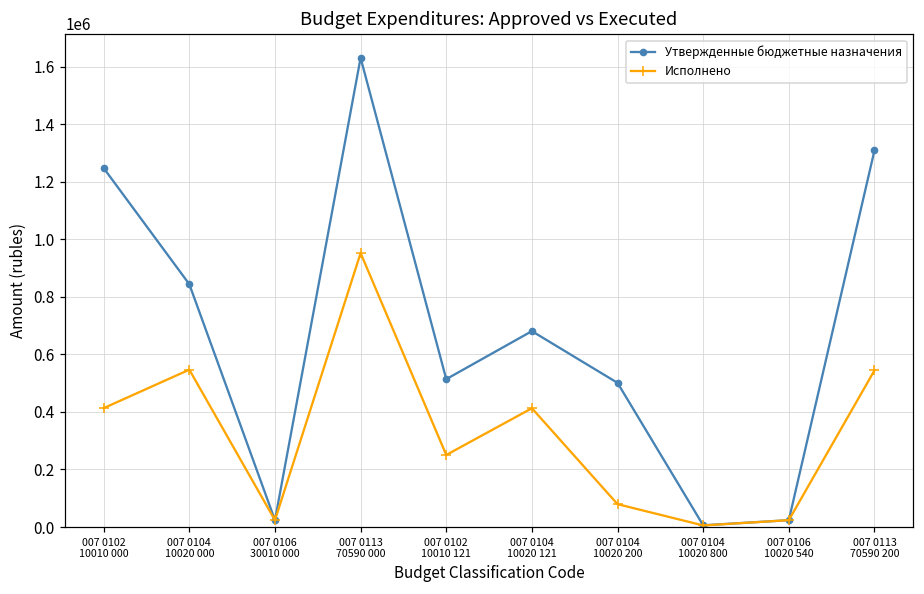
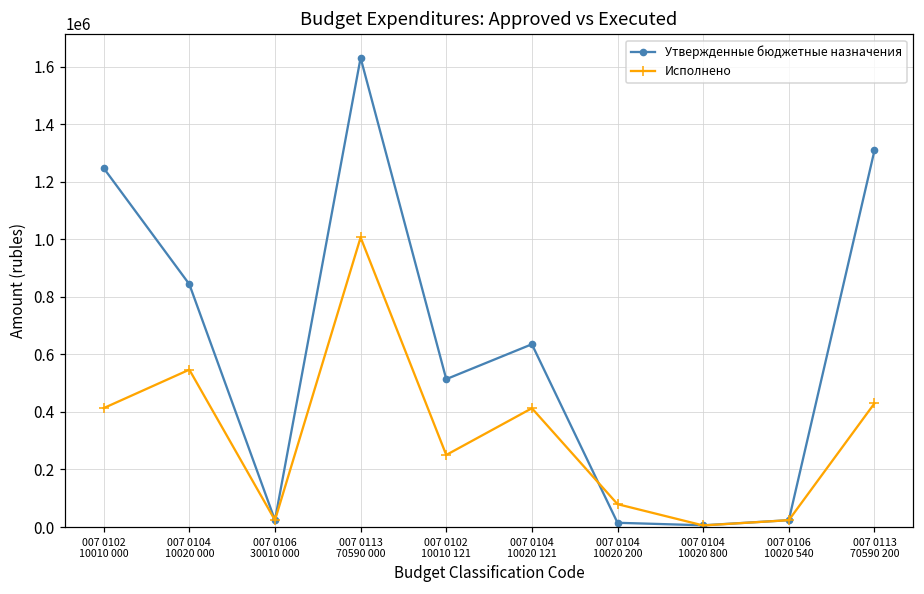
Исполнено, 007 0113 70590 000: 950000 -> 1010000
Утвержденные бюджетные назначения, 007 0104 10020 121: 680000 -> 640000
Утвержденные бюджетные назначения, 007 0104 10020 200: 500000 -> 10000
Исполнено, 007 0113 70590 200: 540000 -> 430000
